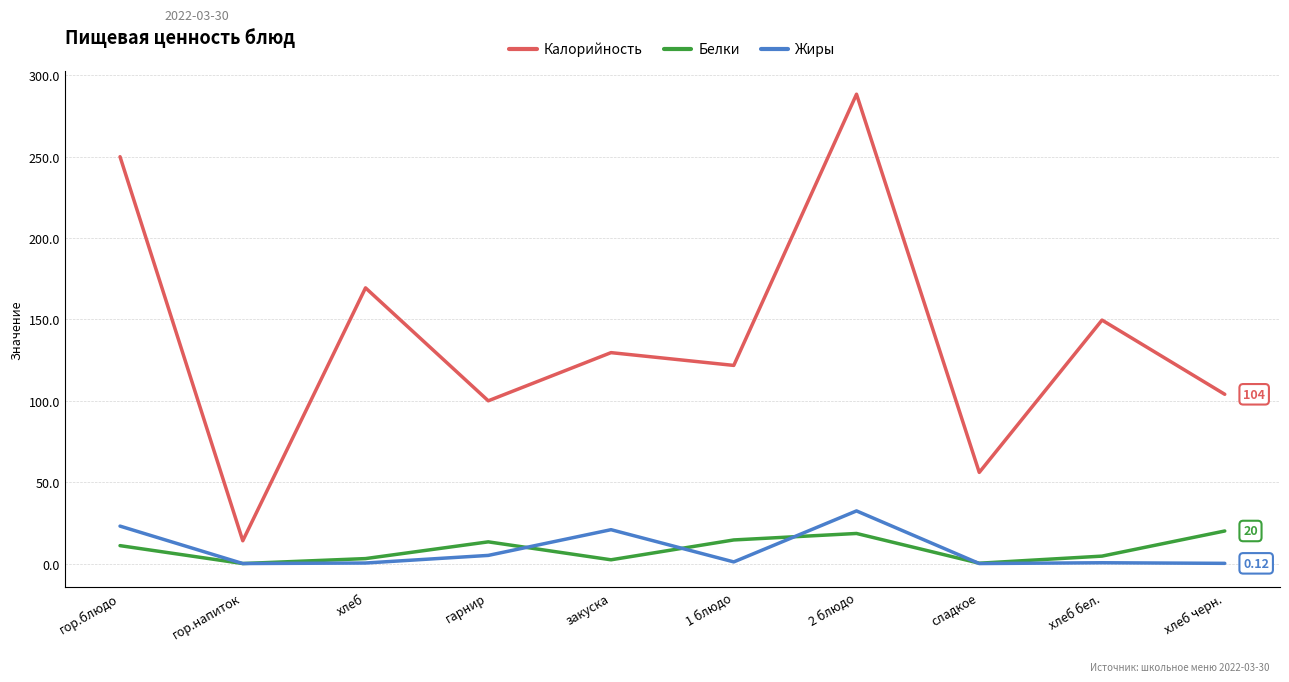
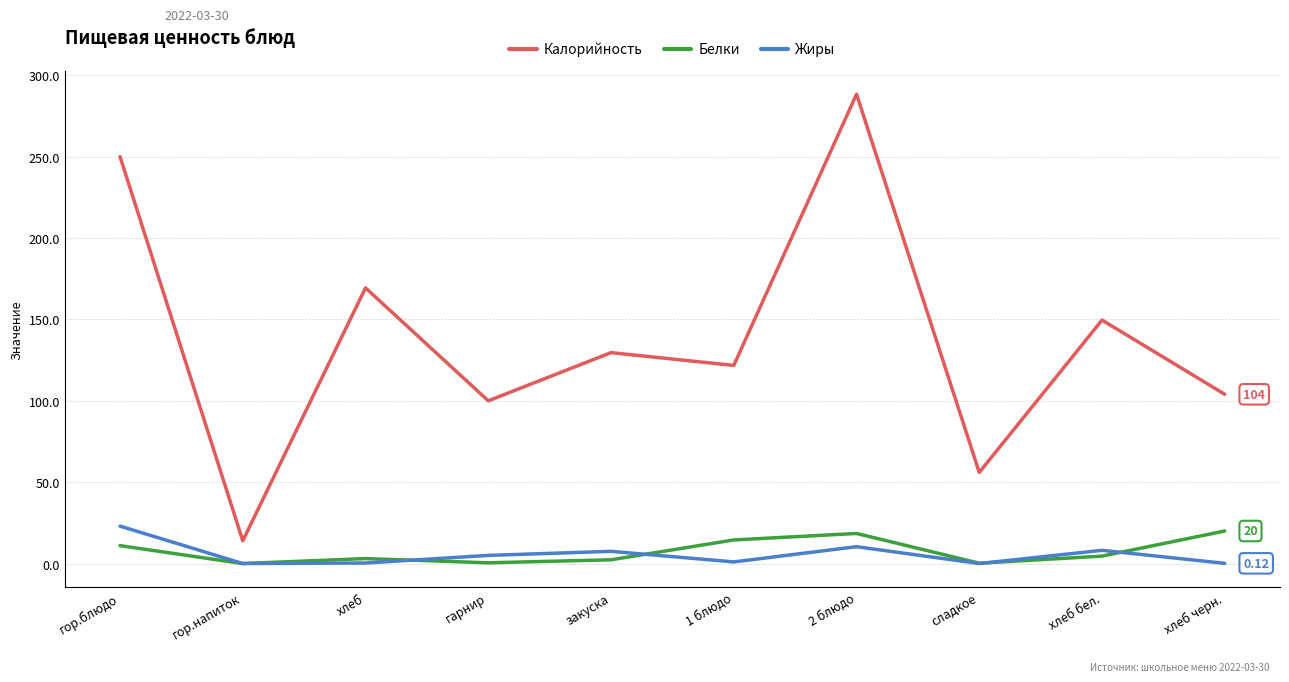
Белки, гарнир: 13 -> 0
Жиры, закуска: 21 -> 8
Жиры, 2 блюдо: 32 -> 10
Жиры, хлеб бел.: 0 -> 8
